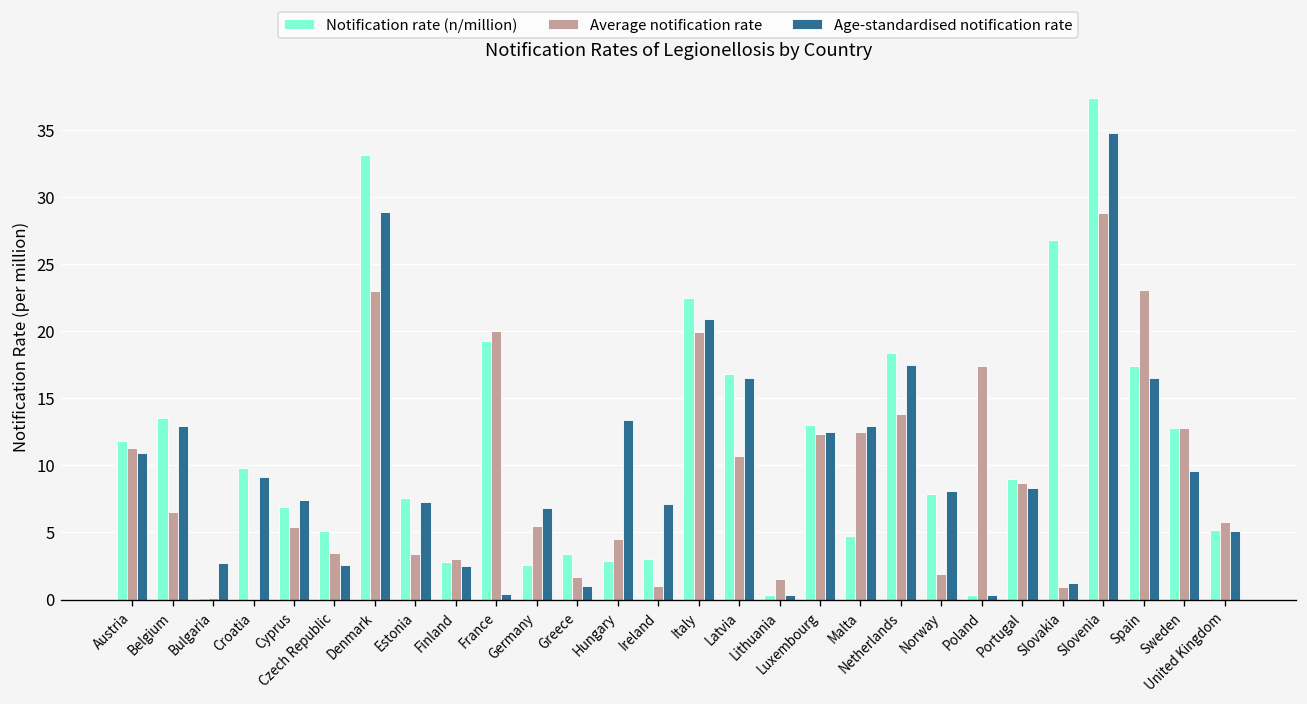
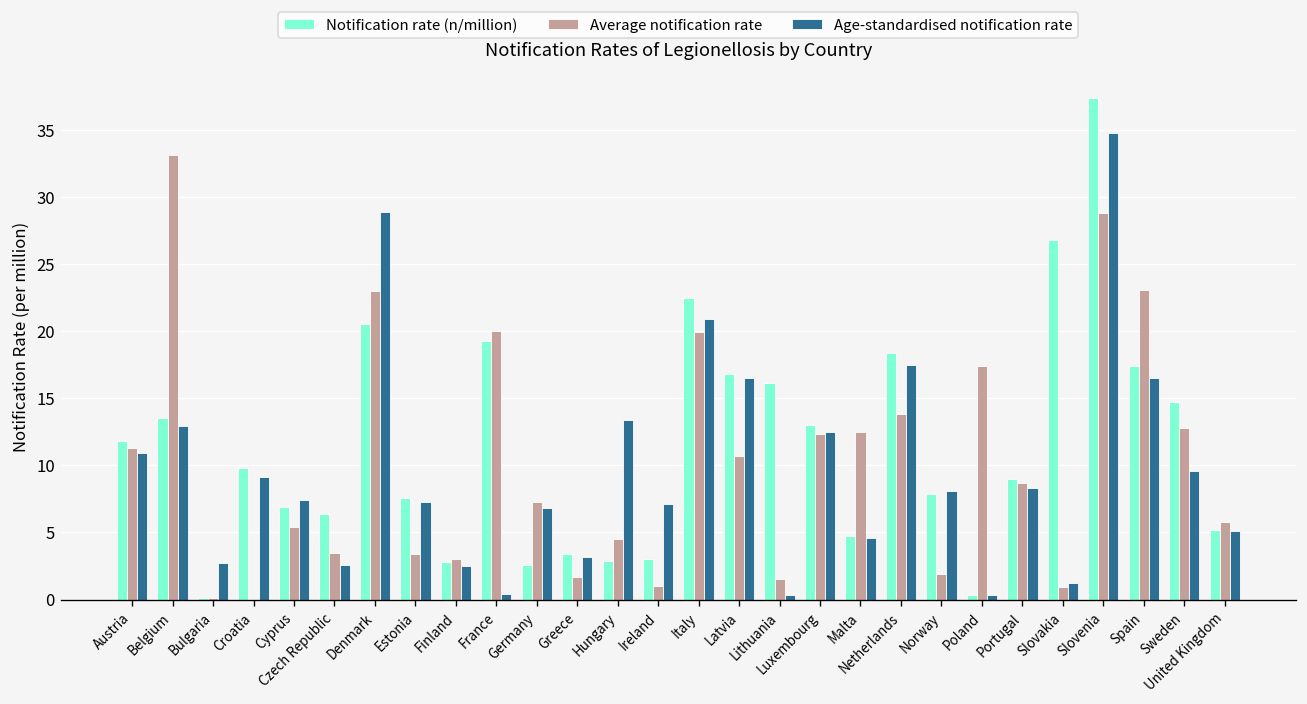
Average notification rate, Belgium: 6.5 -> 33.1
Notification rate (n/million), Czech Republic: 5.1 -> 6.4
Notification rate (n/million), Denmark: 33.1 -> 20.5
Average notification rate, Germany: 5.5 -> 7.3
Age-standardised notification rate, Greece: 1.0 -> 3.2
Notification rate (n/million), Lithuania: 0.3 -> 16.1
Age-standardised notification rate, Malta: 12.9 -> 4.6
Notification rate (n/million), Sweden: 12.8 -> 14.7
